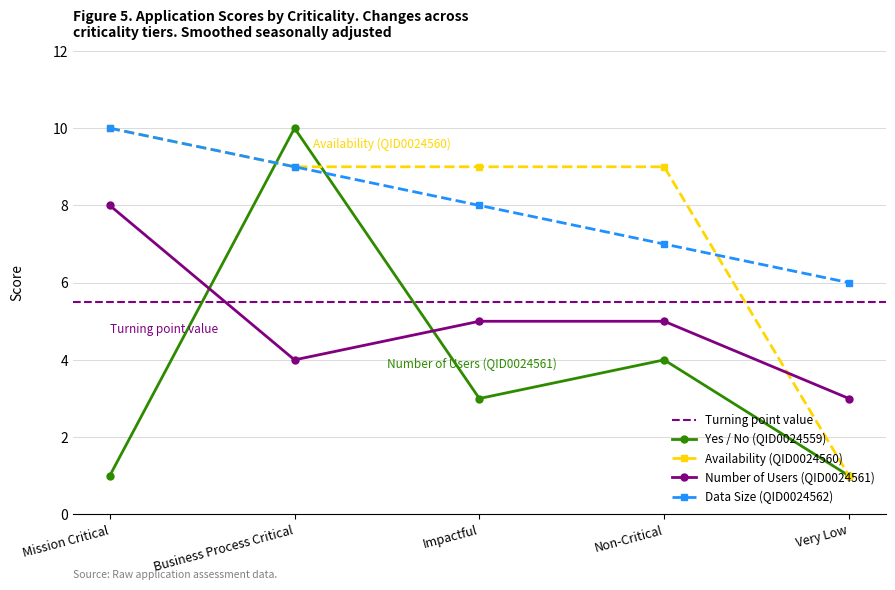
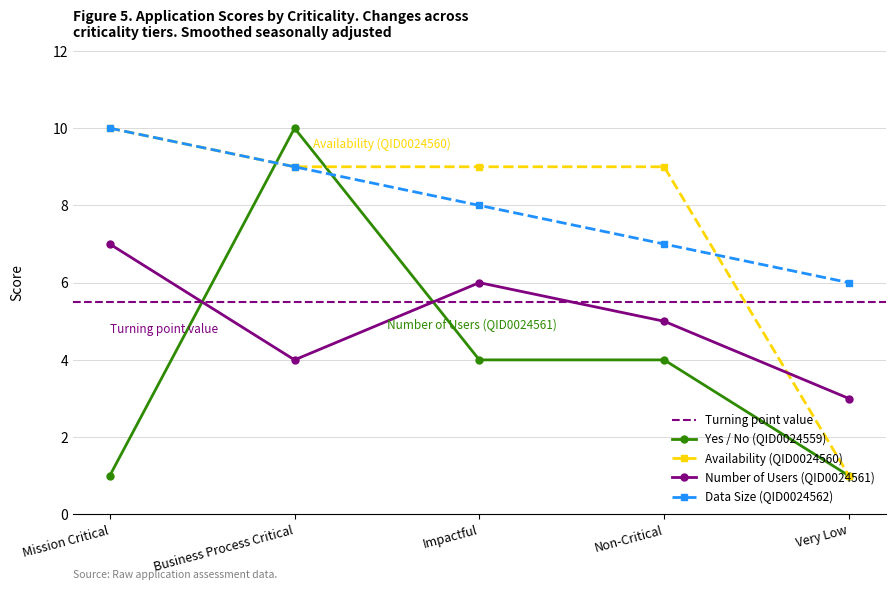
Number of Users (QID0024561), Mission Critical: 8 -> 7
Yes / No (QID0024559), Impactful: 3 -> 4
Number of Users (QID0024561), Impactful: 5 -> 6
